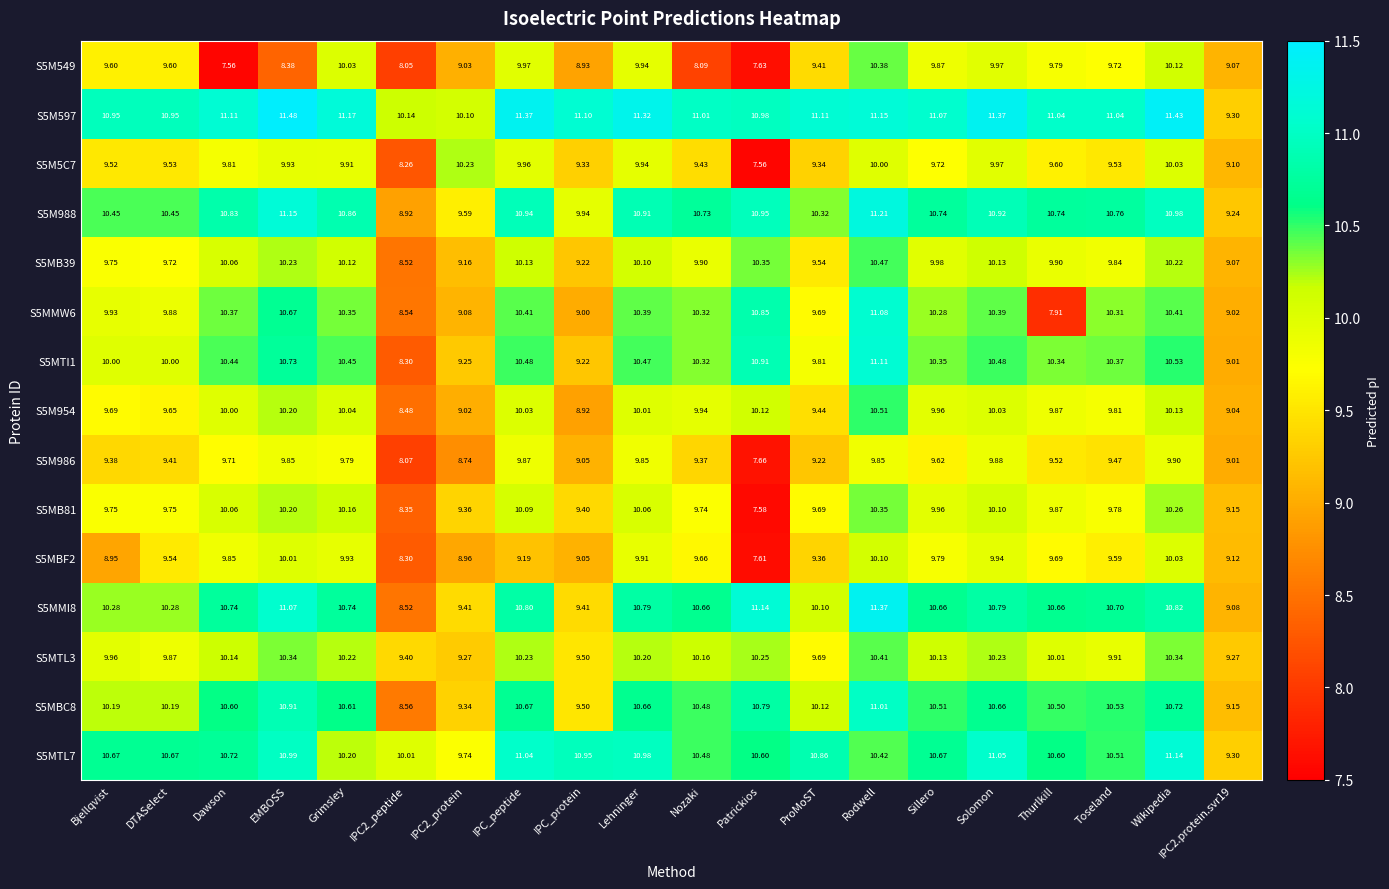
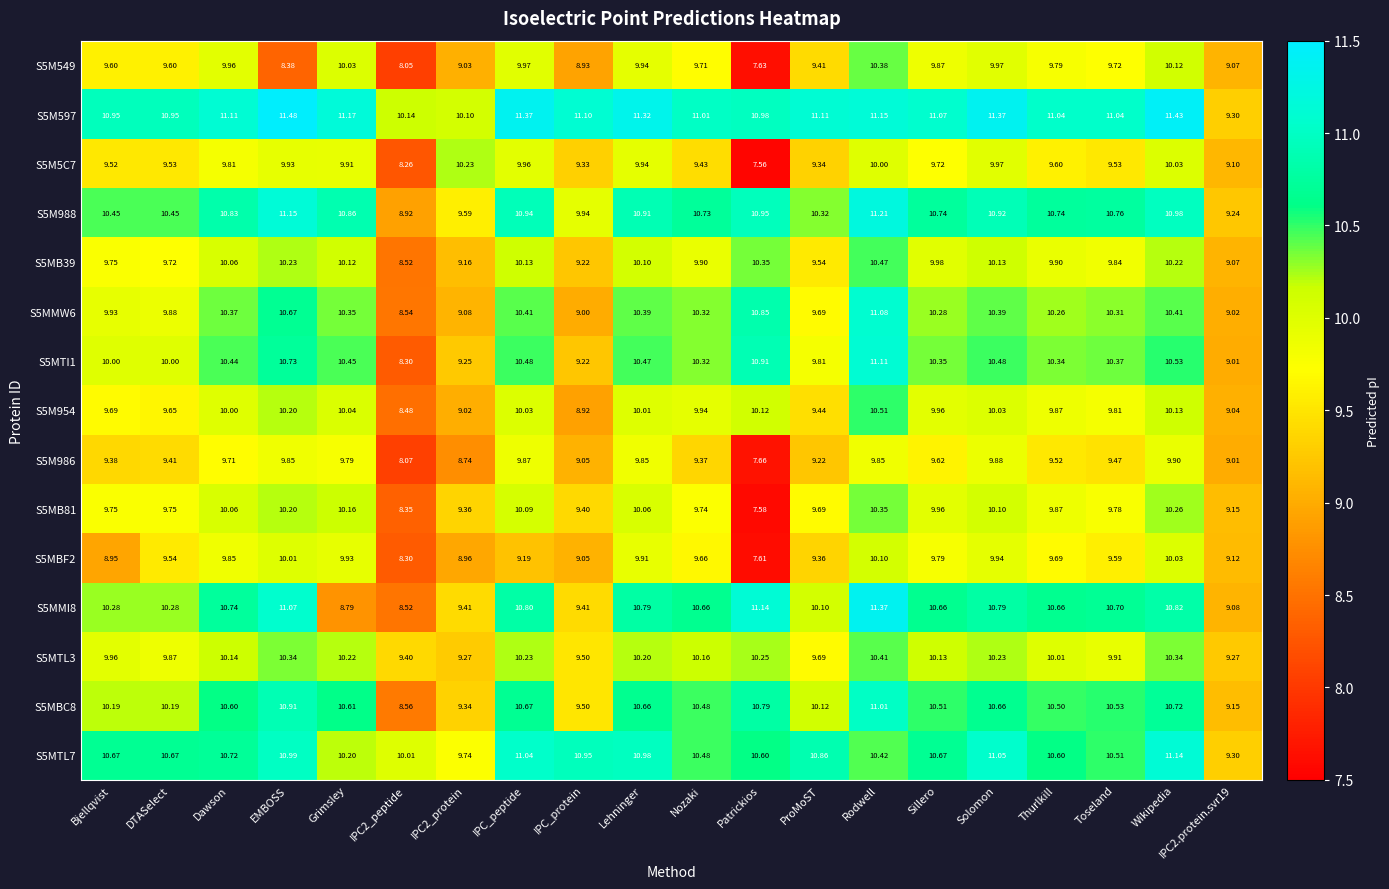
S5M549, Dawson: 7.56 -> 9.96
S5M549, Nozaki: 8.09 -> 9.71
S5MMW6, Thurlkill: 7.91 -> 10.26
S5MMI8, Grimsley: 10.74 -> 8.79
